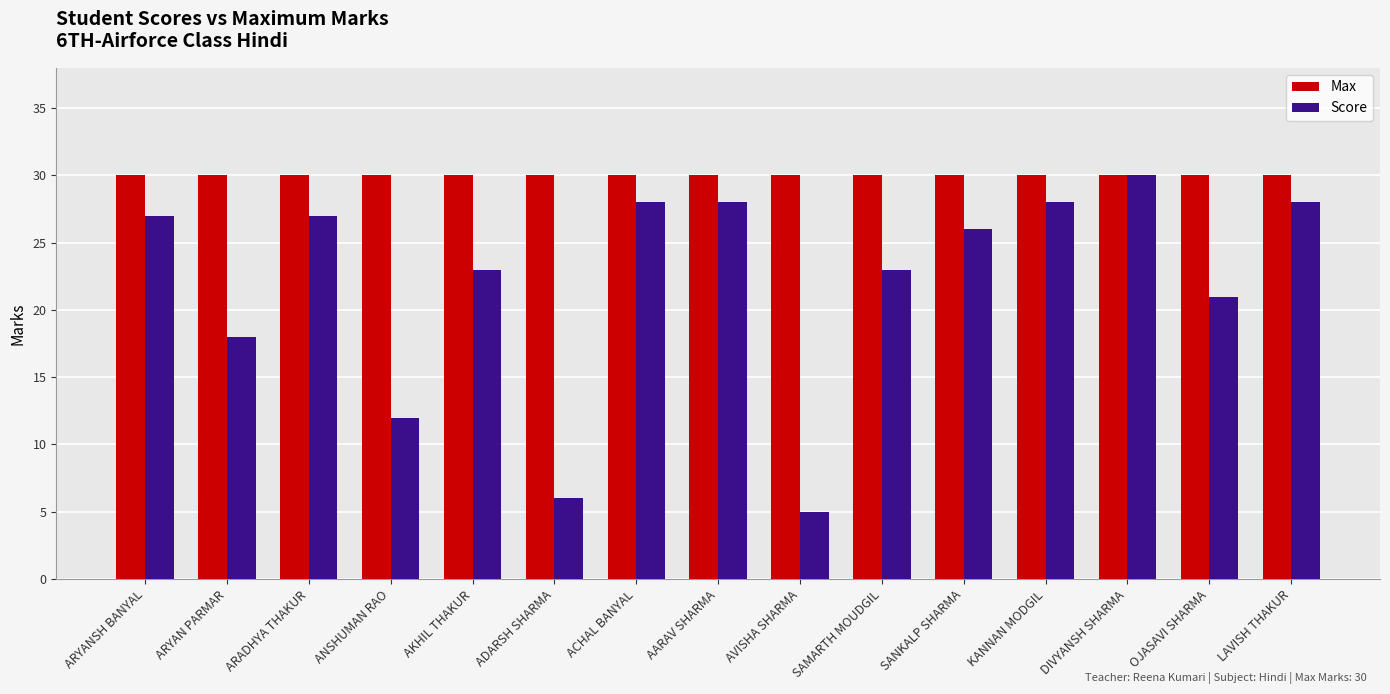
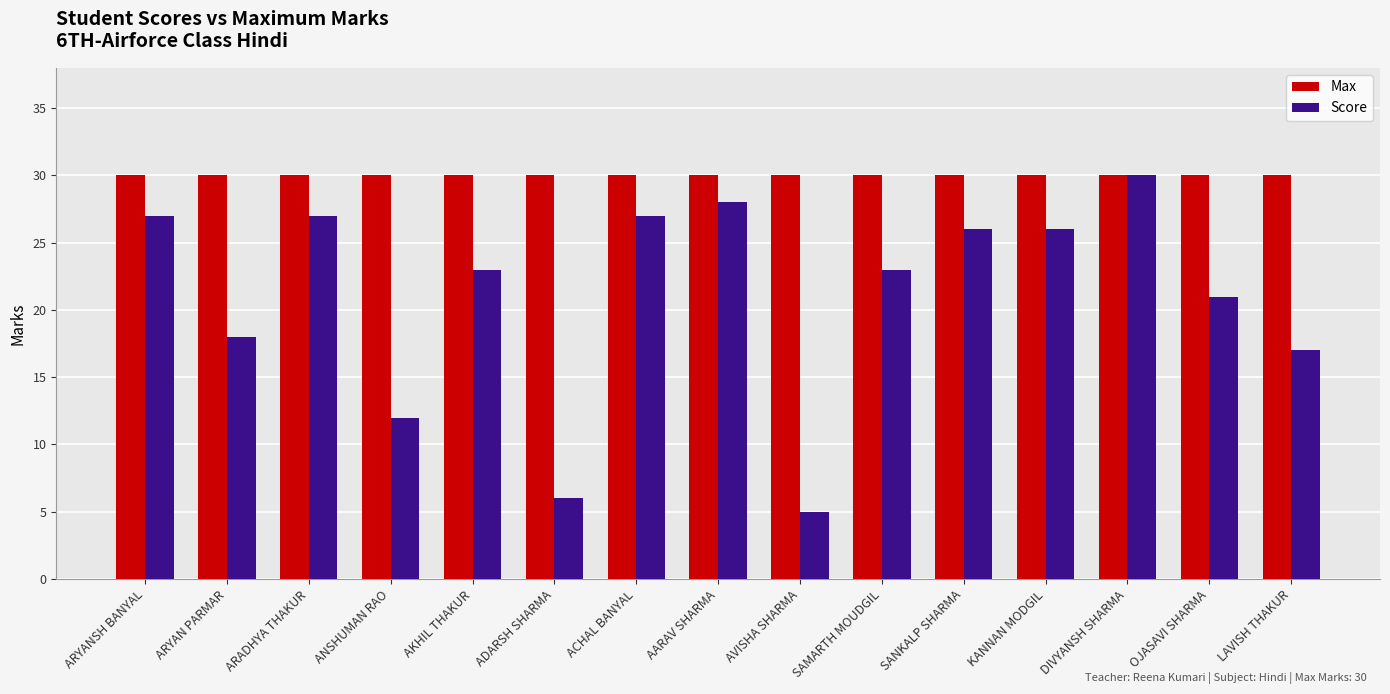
Score, ACHAL BANYAL: 28 -> 27
Score, KANNAN MODGIL: 28 -> 26
Score, LAVISH THAKUR: 28 -> 17
